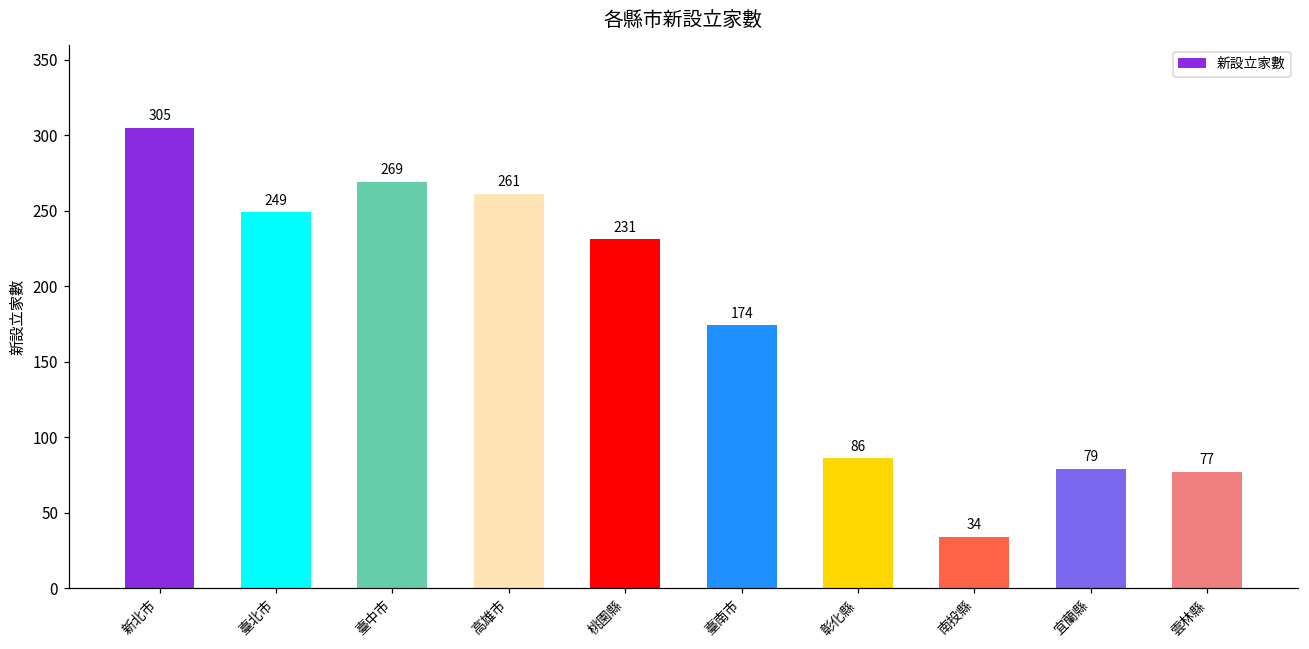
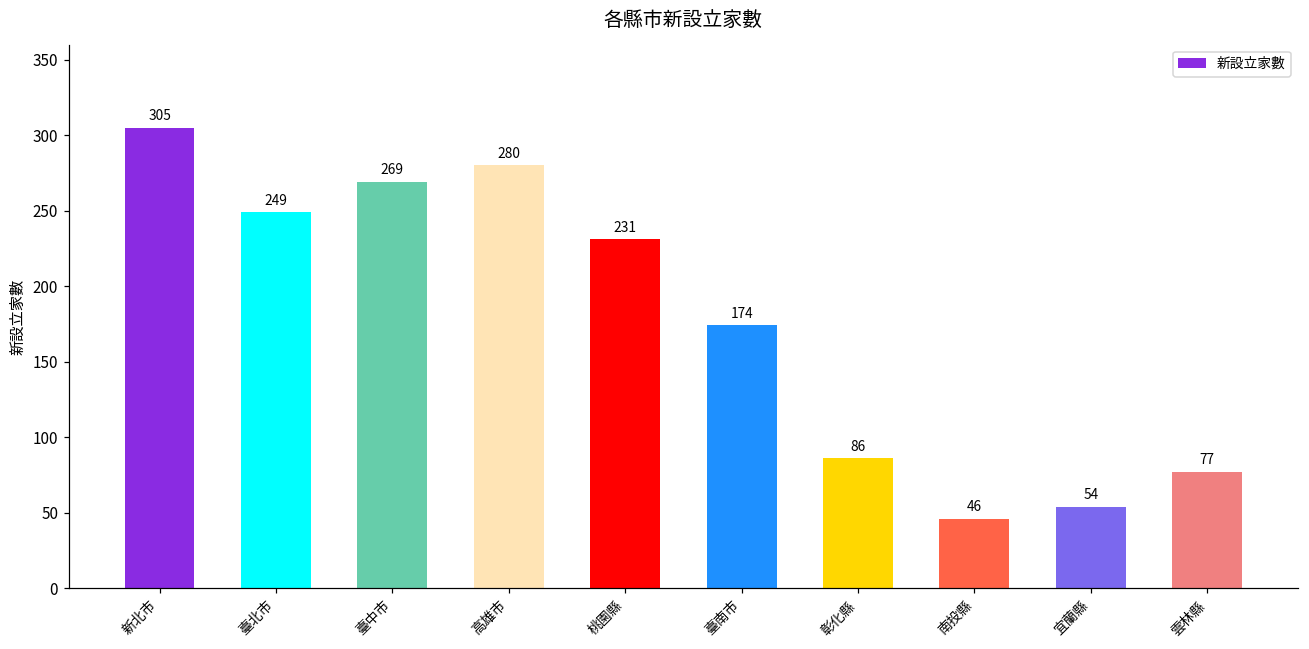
高雄市: 261 -> 280
南投縣: 34 -> 46
宜蘭縣: 79 -> 54
